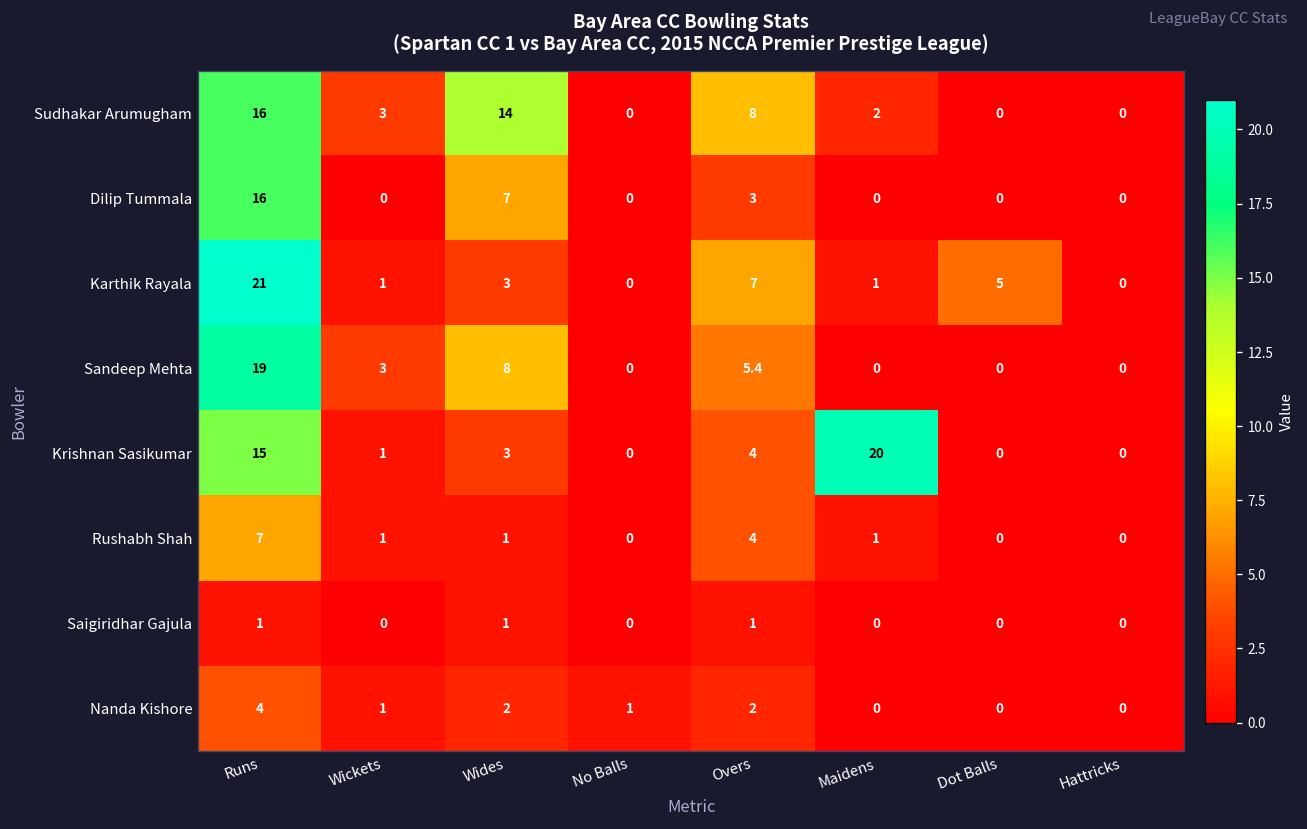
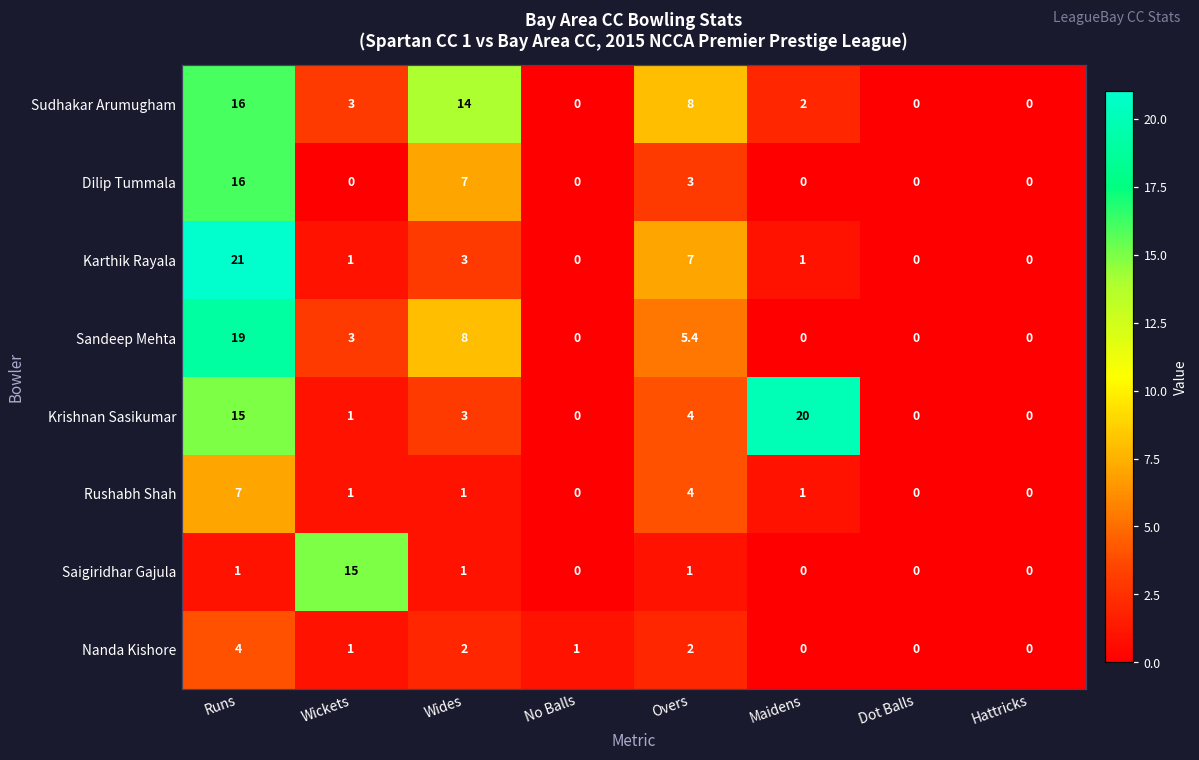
Karthik Rayala, Dot Balls: 5 -> 0
Saigiridhar Gajula, Wickets: 0 -> 15
